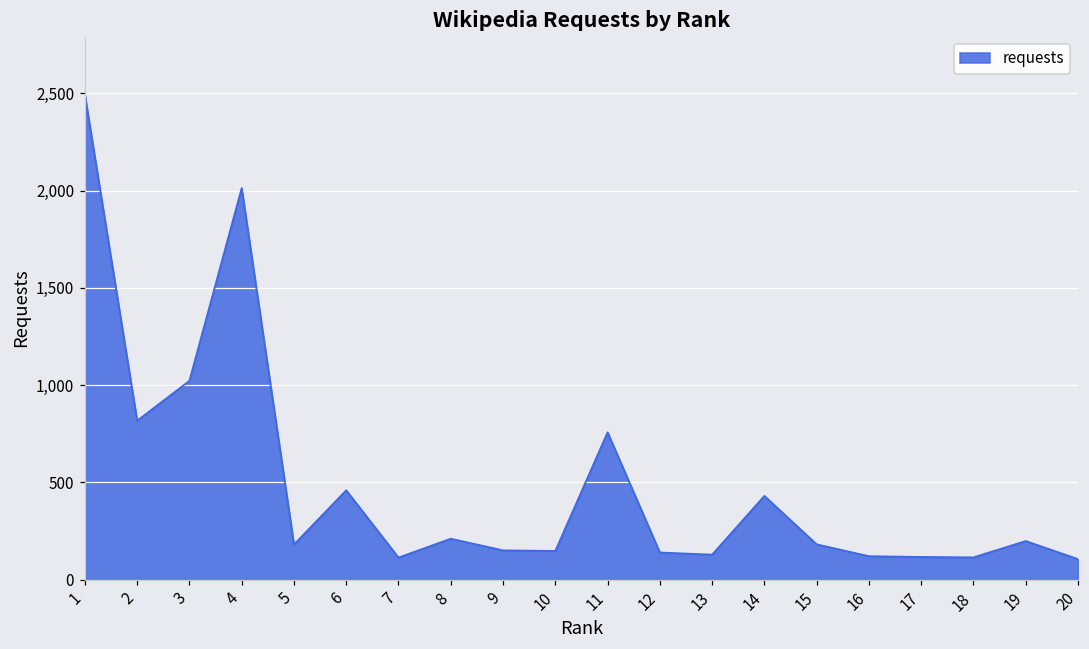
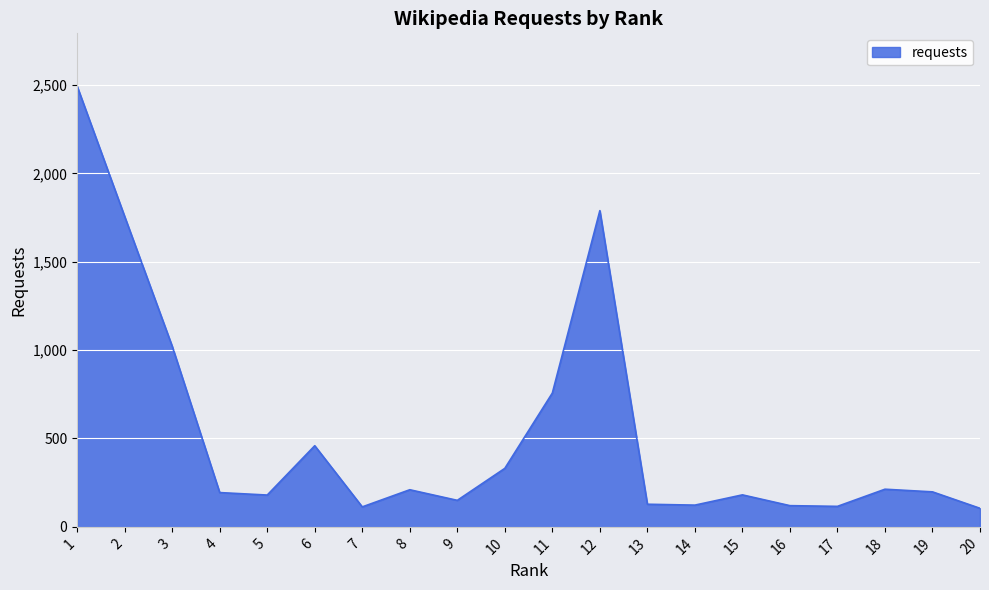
2: 820 -> 1,760
4: 2,010 -> 190
10: 150 -> 330
12: 140 -> 1,790
14: 430 -> 120
18: 110 -> 210
